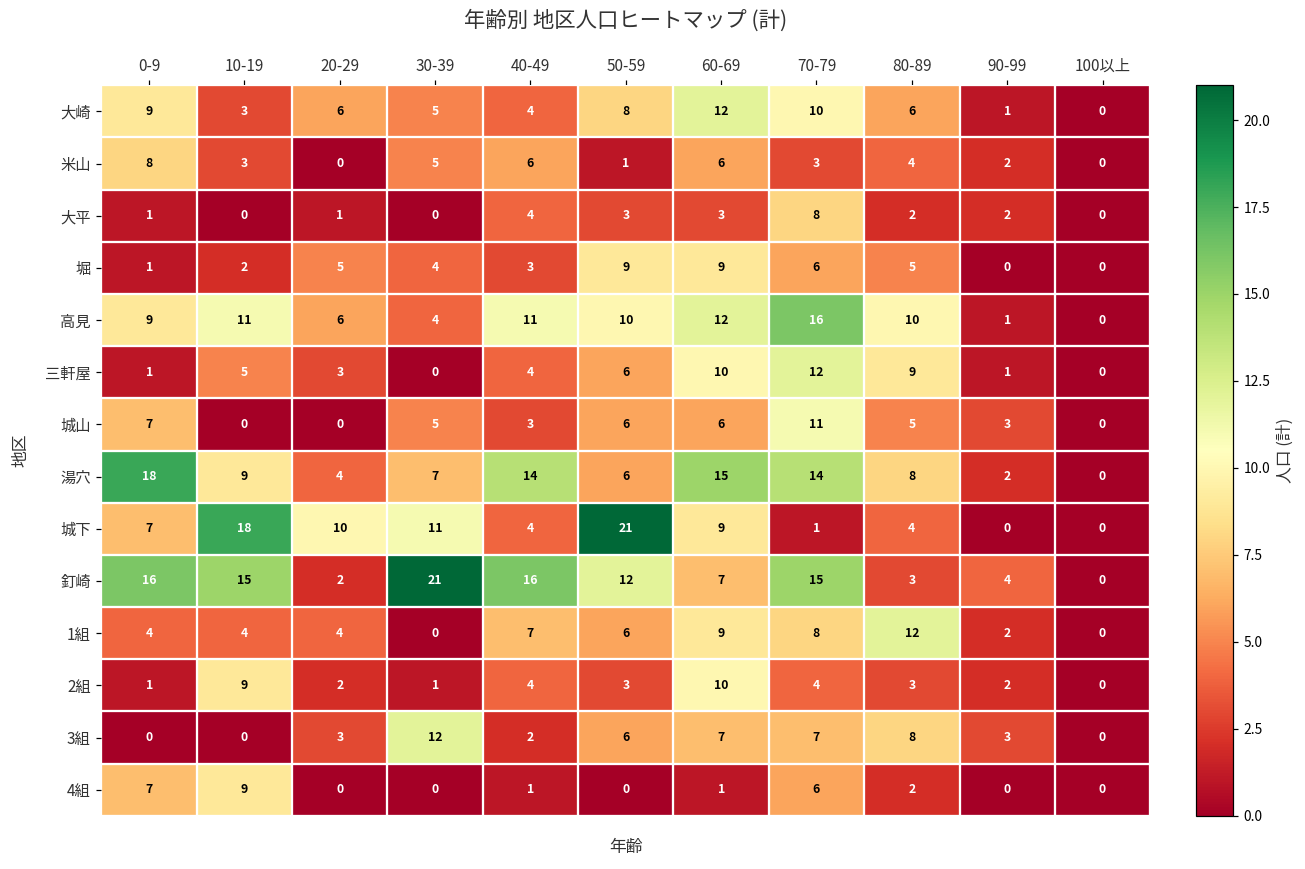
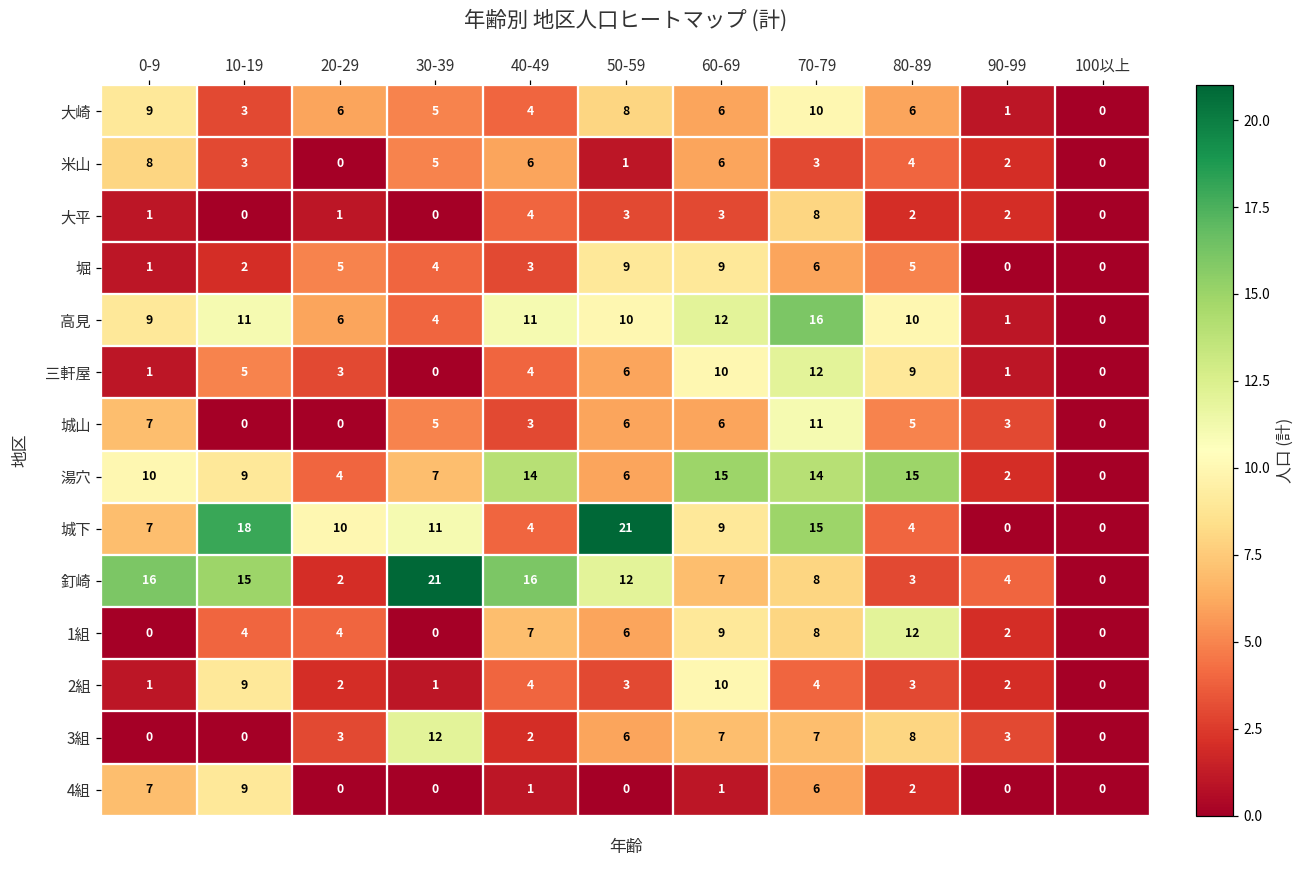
大崎, 60-69: 12 -> 6
湯穴, 0-9: 18 -> 10
湯穴, 80-89: 8 -> 15
城下, 70-79: 1 -> 15
釘崎, 70-79: 15 -> 8
1組, 0-9: 4 -> 0
